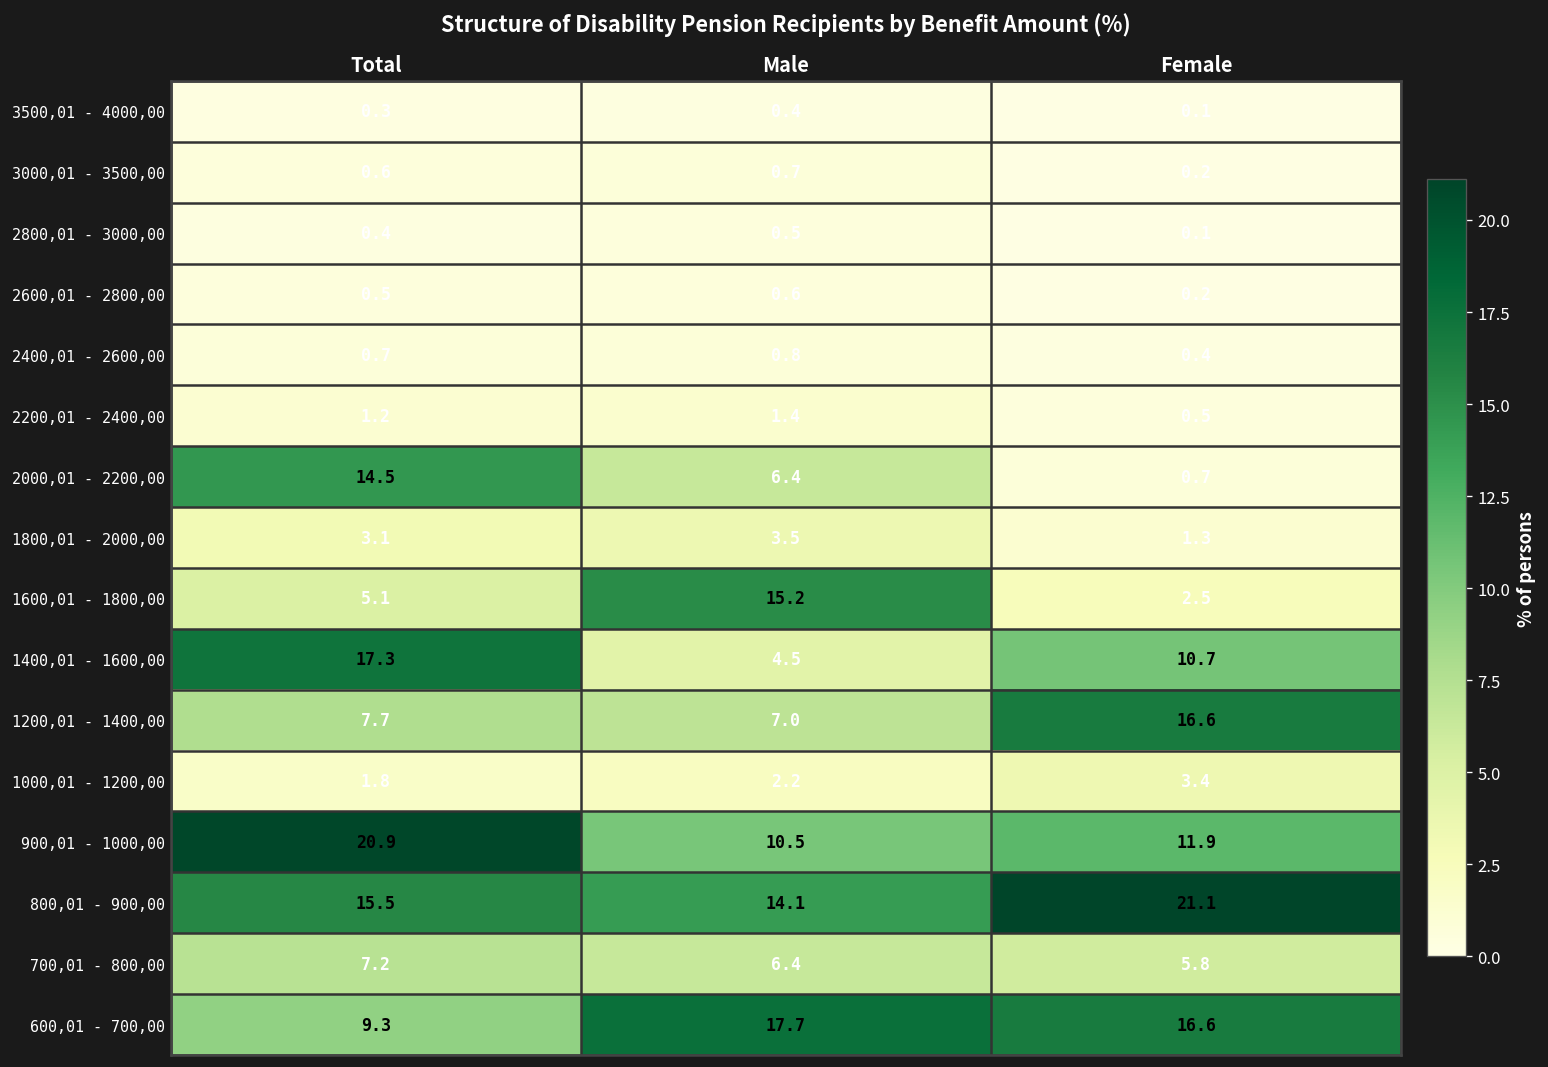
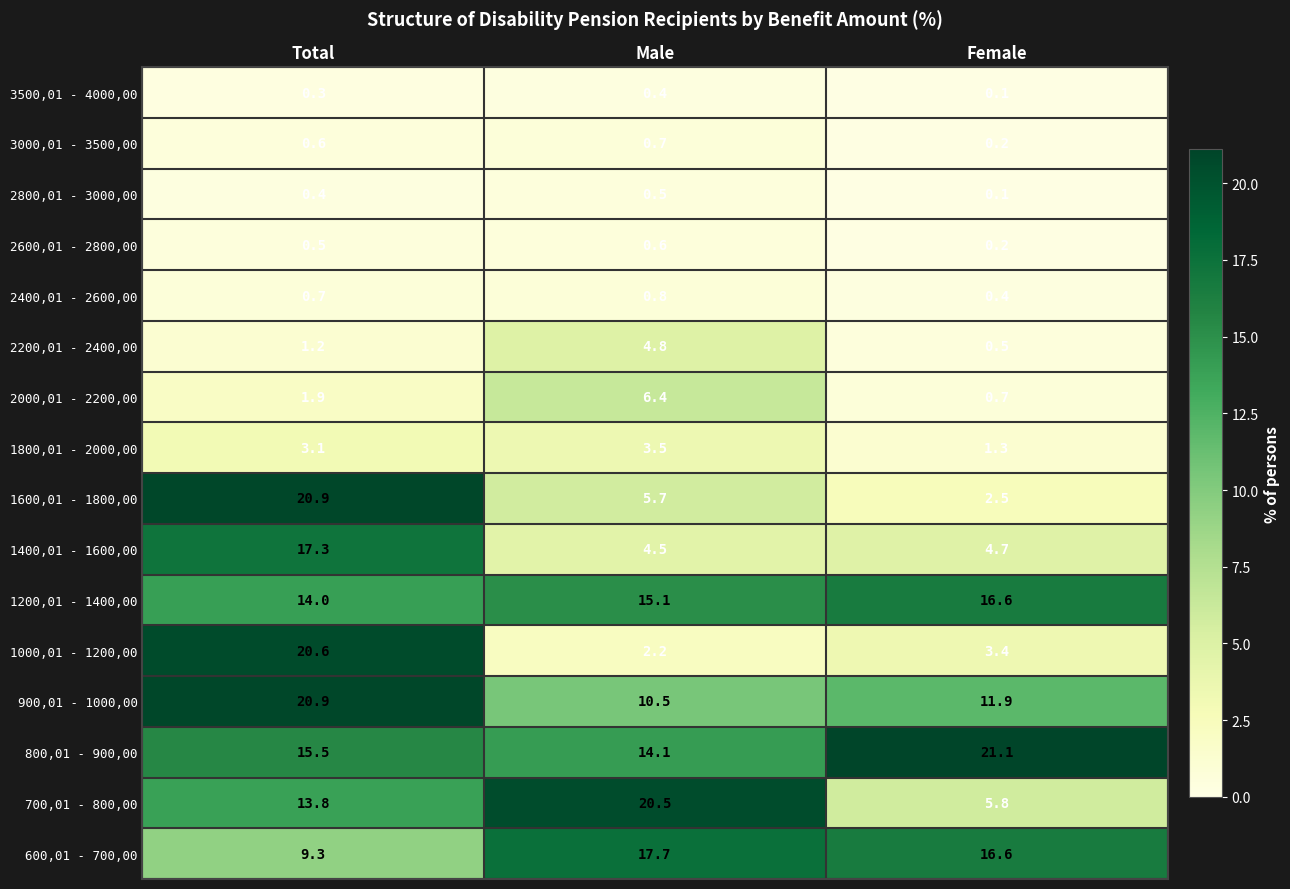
2200,01 - 2400,00, Male: 1.4 -> 4.8
2000,01 - 2200,00, Total: 14.5 -> 1.9
1600,01 - 1800,00, Total: 5.1 -> 20.9
1600,01 - 1800,00, Male: 15.2 -> 5.7
1400,01 - 1600,00, Female: 10.7 -> 4.7
1200,01 - 1400,00, Total: 7.7 -> 14.0
1200,01 - 1400,00, Male: 7.0 -> 15.1
1000,01 - 1200,00, Total: 1.8 -> 20.6
700,01 - 800,00, Total: 7.2 -> 13.8
700,01 - 800,00, Male: 6.4 -> 20.5
